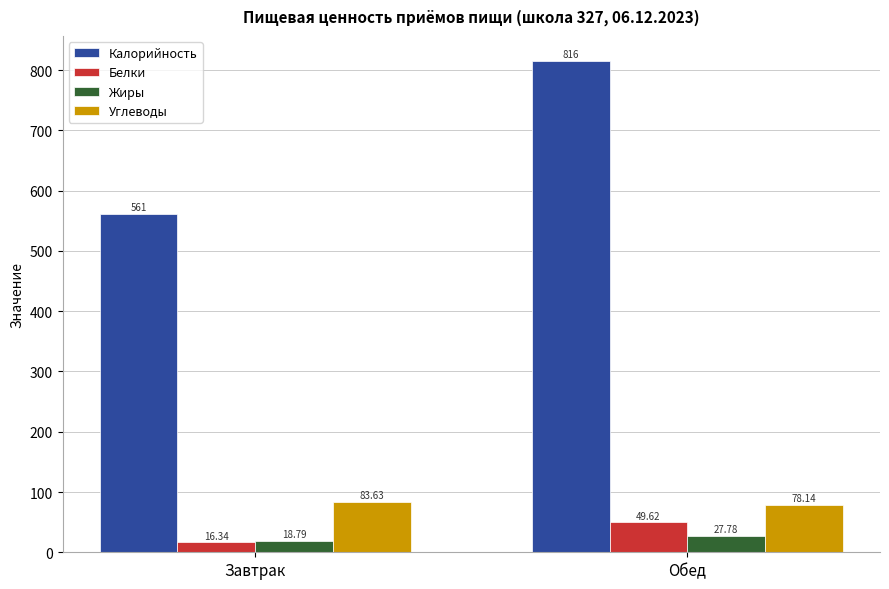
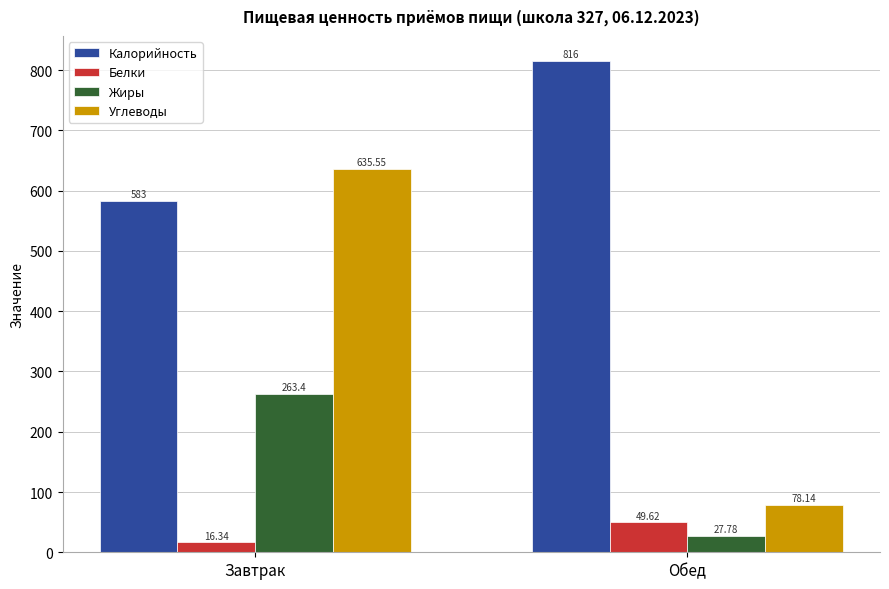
Калорийность, Завтрак: 561 -> 583
Жиры, Завтрак: 18.79 -> 263.4
Углеводы, Завтрак: 83.63 -> 635.55
